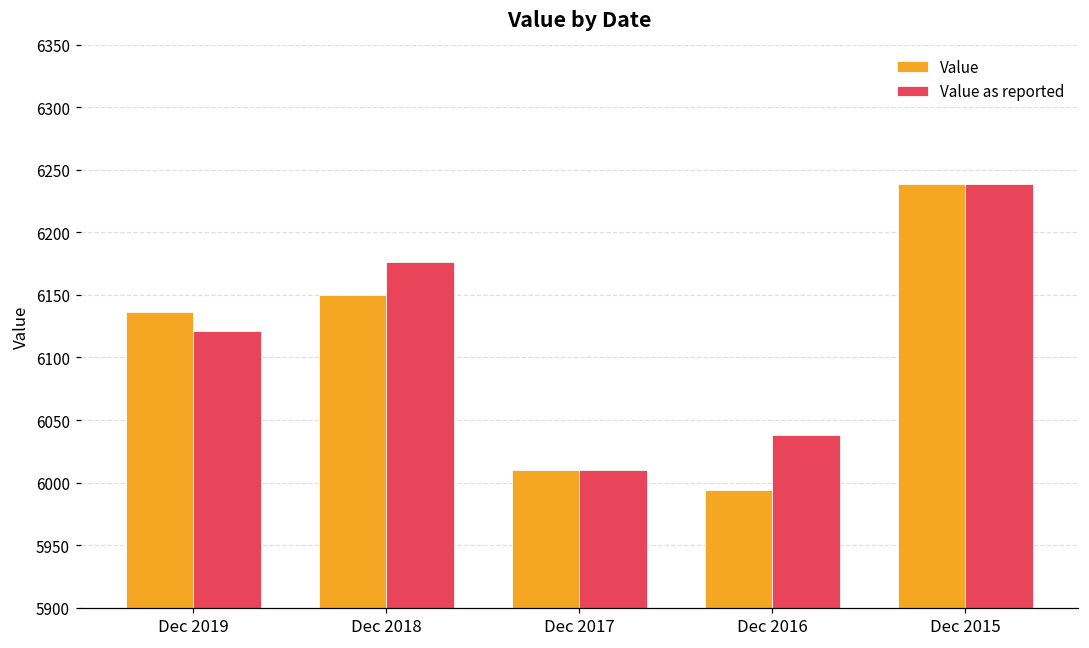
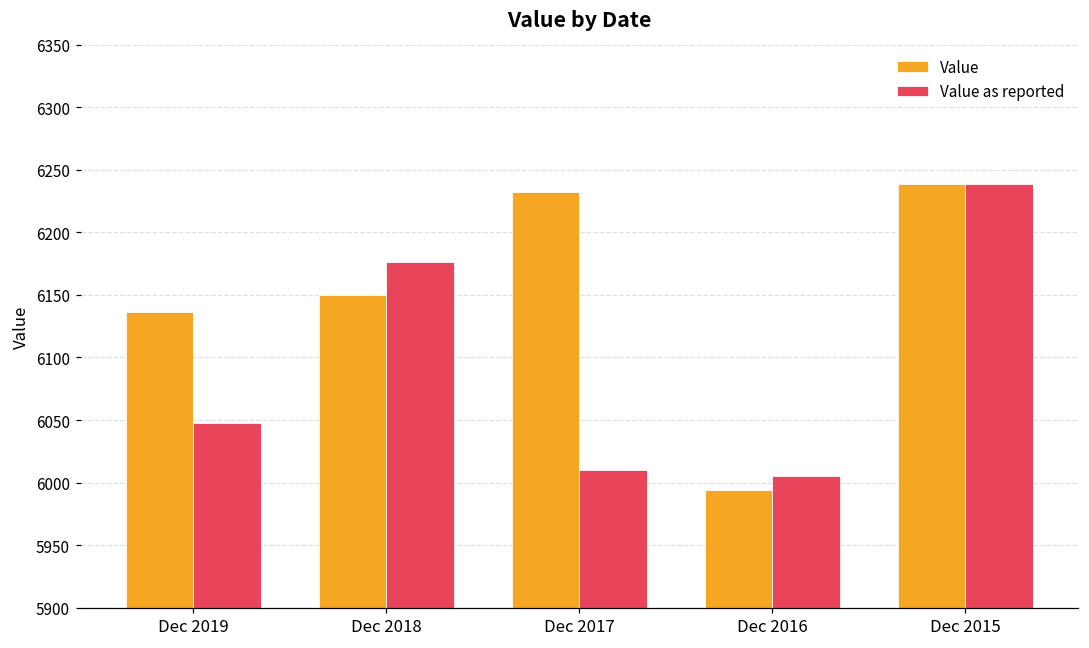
Value as reported, Dec 2019: 6121 -> 6048
Value, Dec 2017: 6010 -> 6232
Value as reported, Dec 2016: 6038 -> 6005
